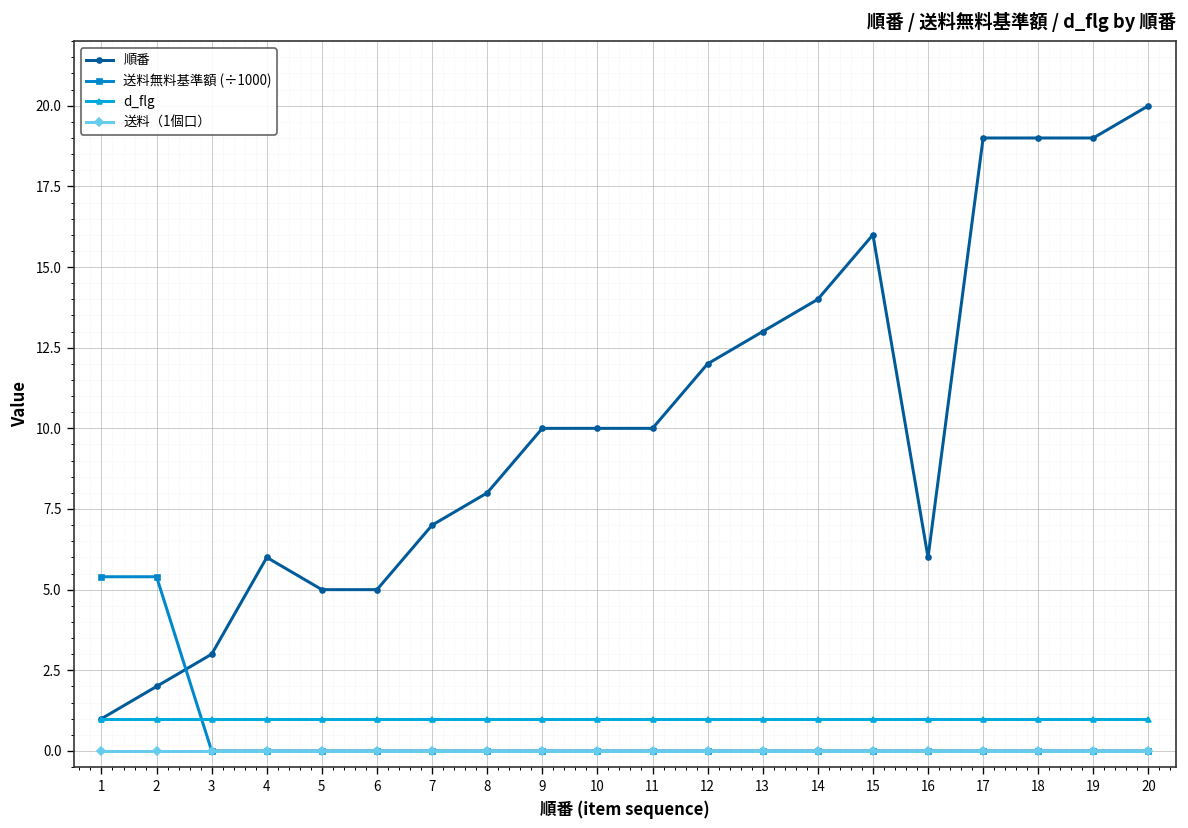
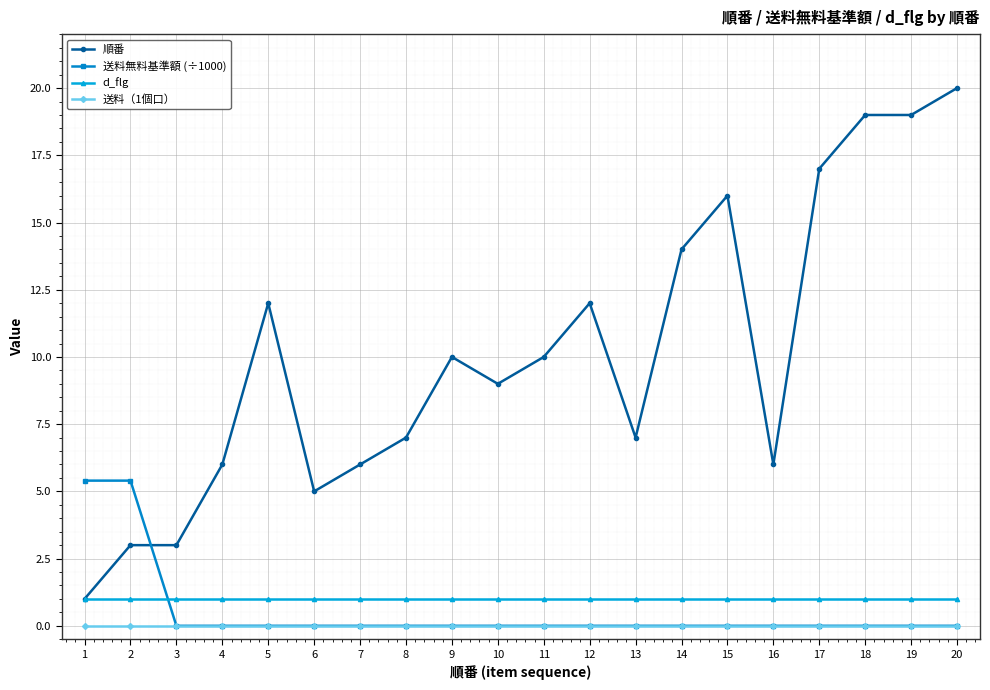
順番, 2: 2 -> 3
順番, 5: 5 -> 12
順番, 7: 7 -> 6
順番, 8: 8 -> 7
順番, 10: 10 -> 9
順番, 13: 13 -> 7
順番, 17: 19 -> 17
